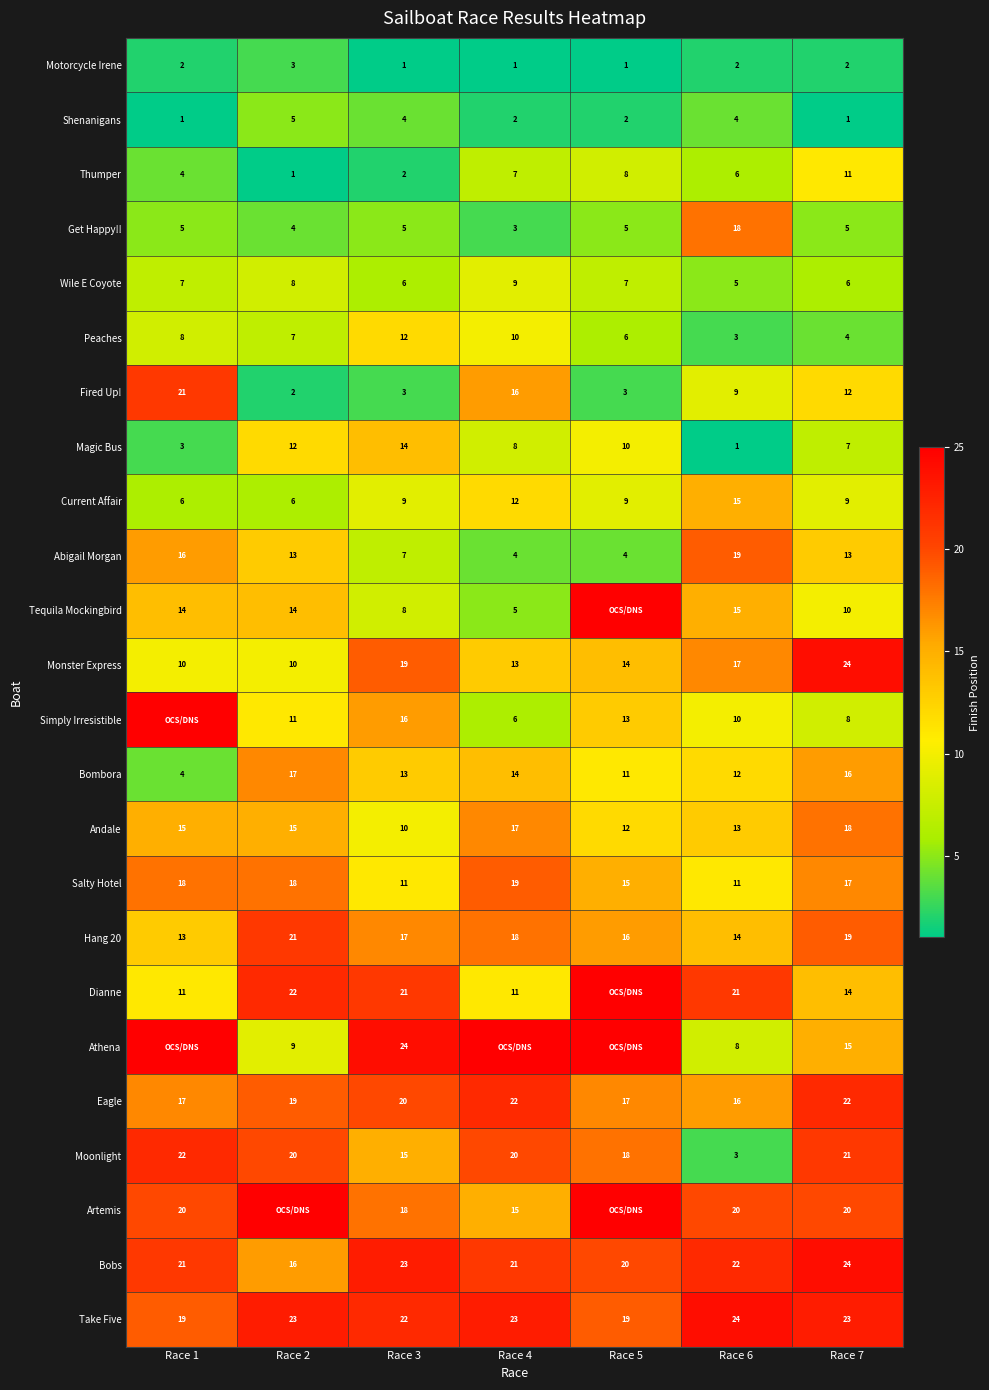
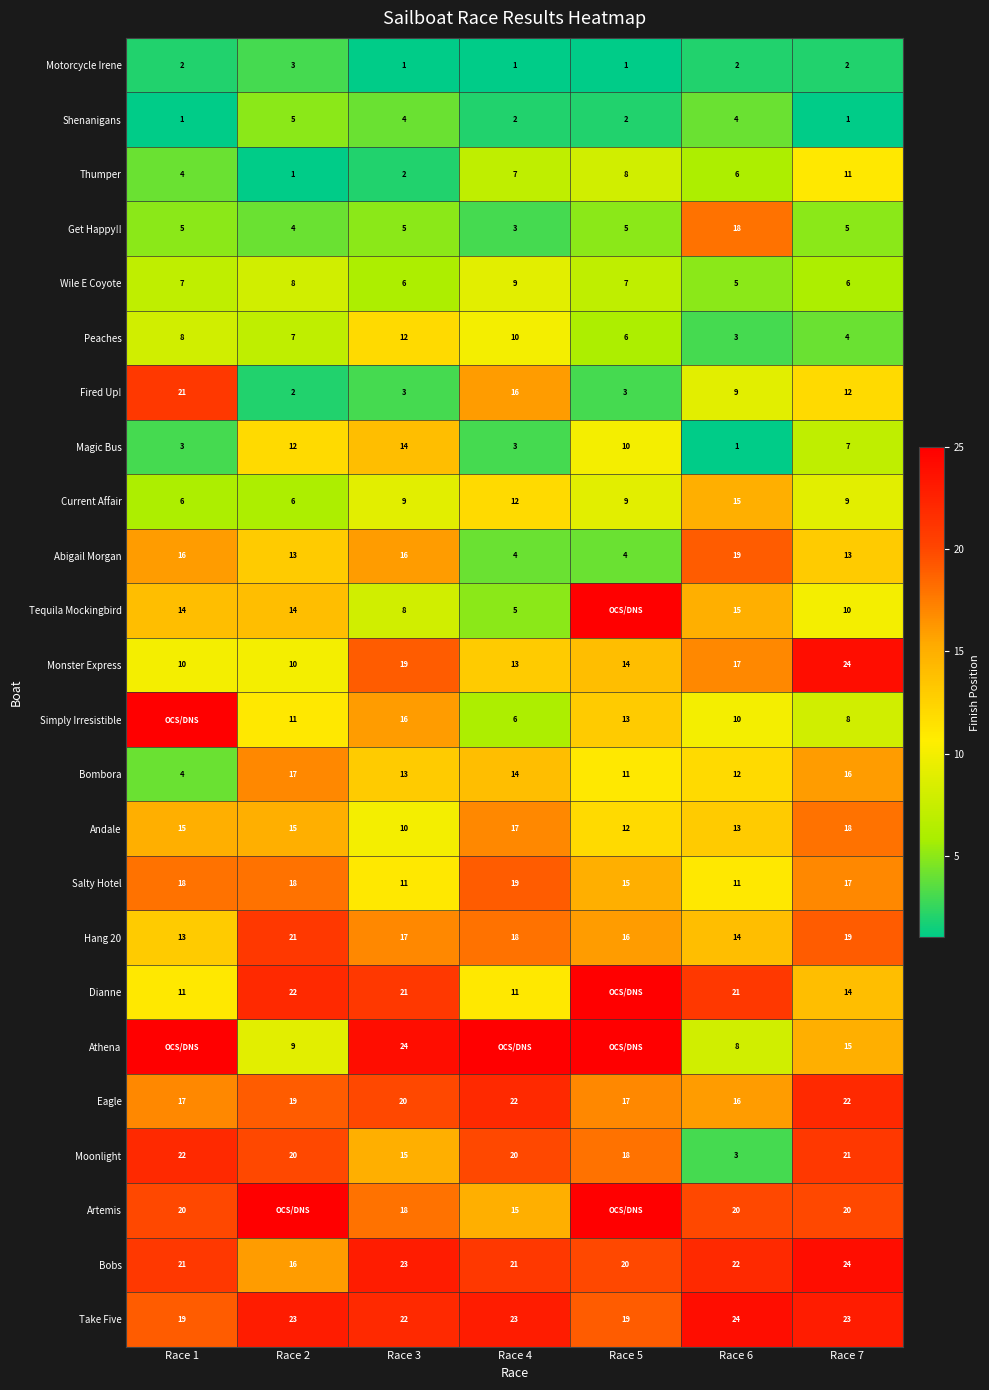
Magic Bus, Race 4: 8 -> 3
Abigail Morgan, Race 3: 7 -> 16
